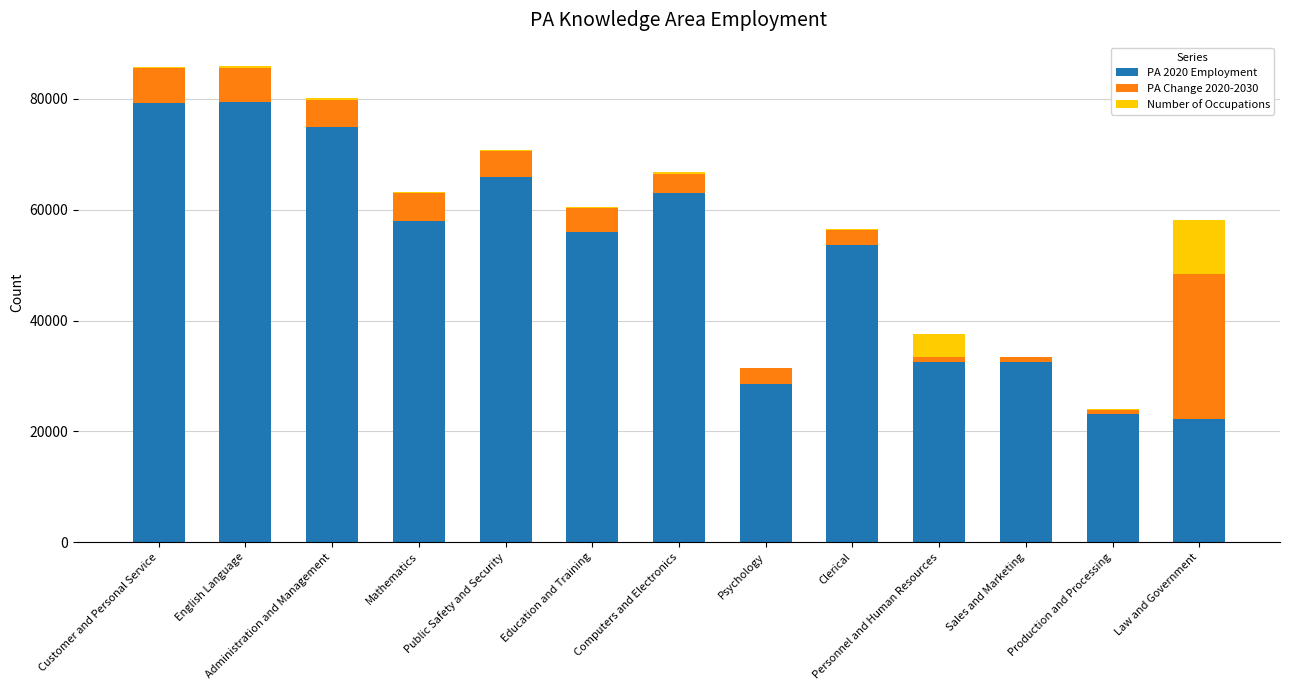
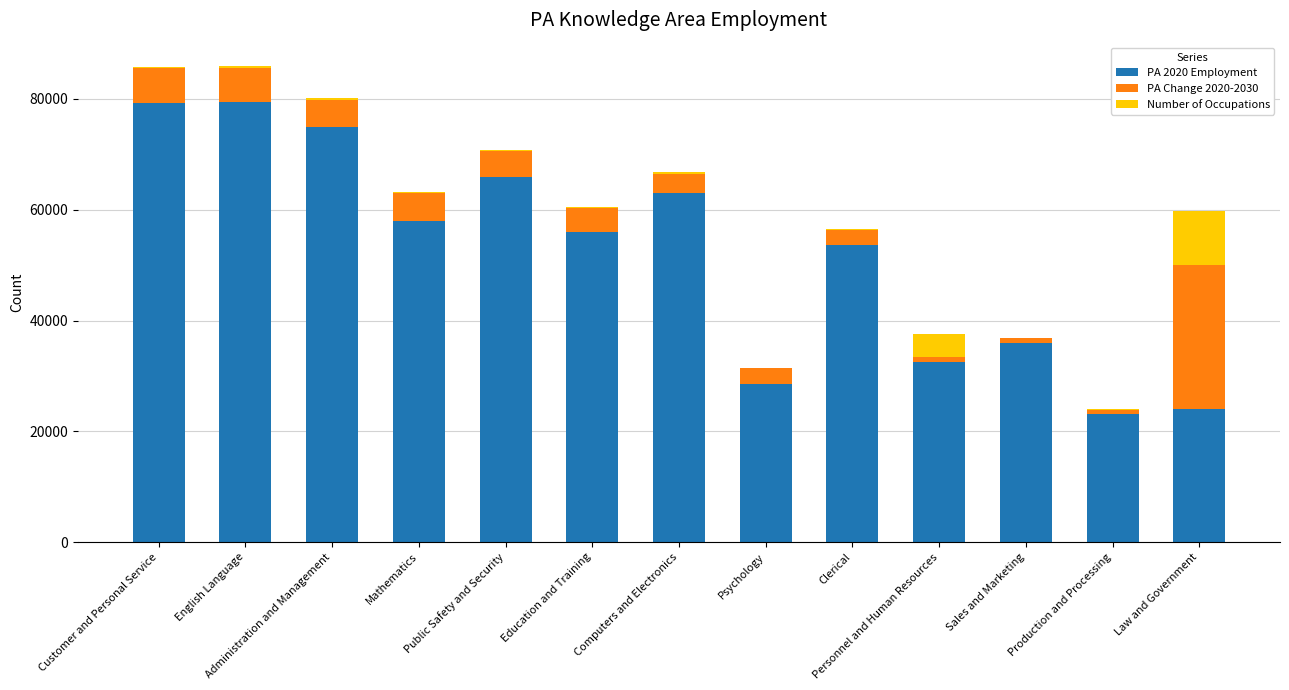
PA 2020 Employment, Sales and Marketing: 33000 -> 36000
PA 2020 Employment, Law and Government: 22000 -> 24000
